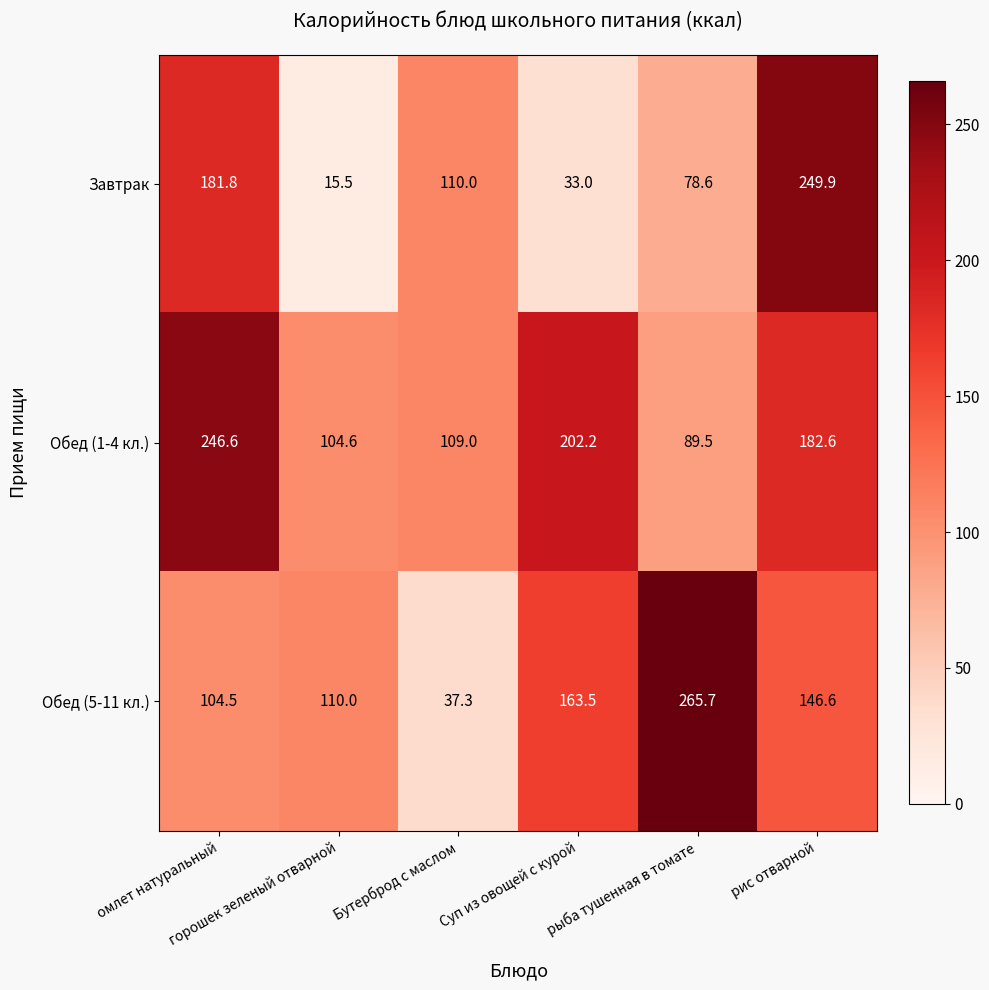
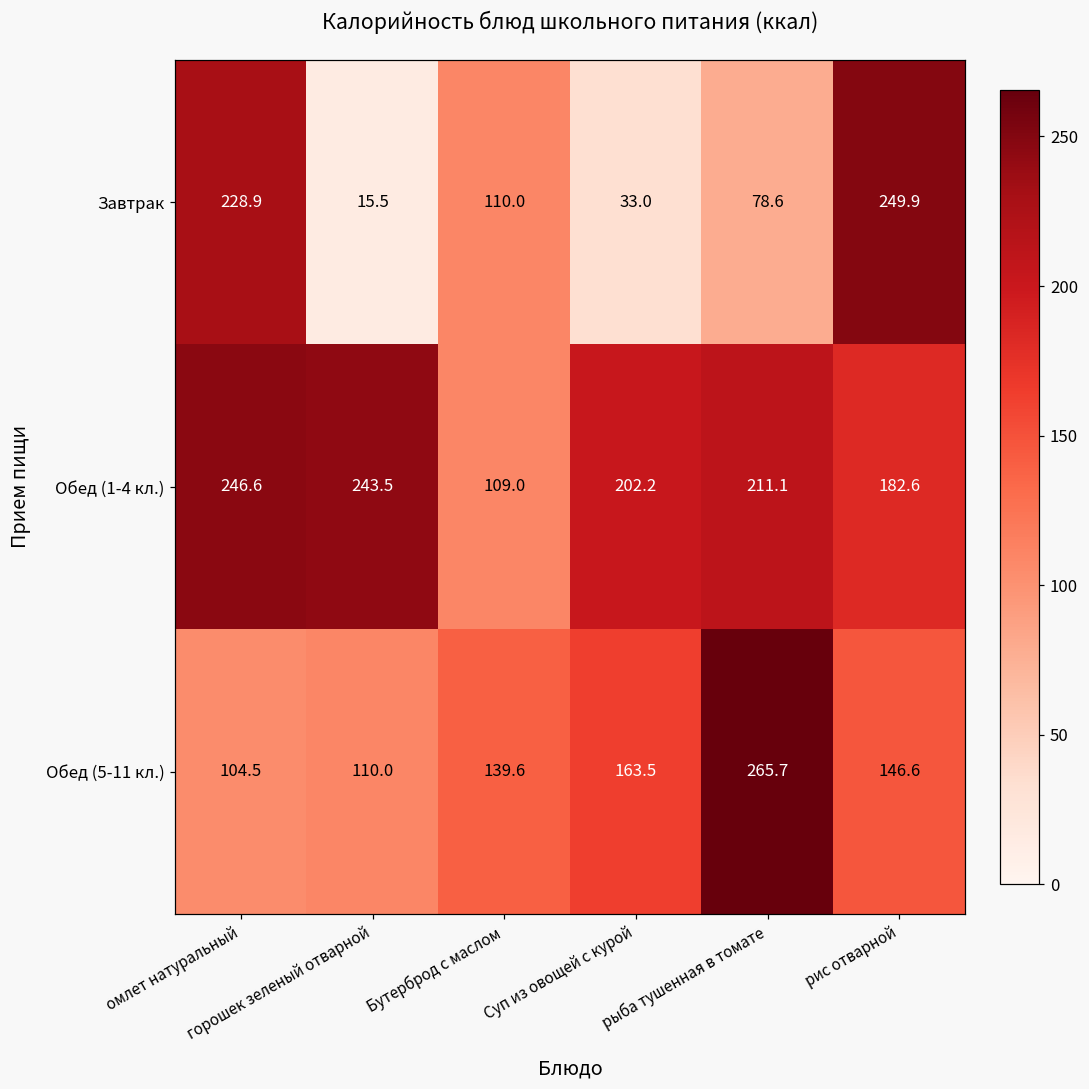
Завтрак, омлет натуральный: 181.8 -> 228.9
Обед (1-4 кл.), горошек зеленый отварной: 104.6 -> 243.5
Обед (1-4 кл.), рыба тушенная в томате: 89.5 -> 211.1
Обед (5-11 кл.), Бутерброд с маслом: 37.3 -> 139.6
